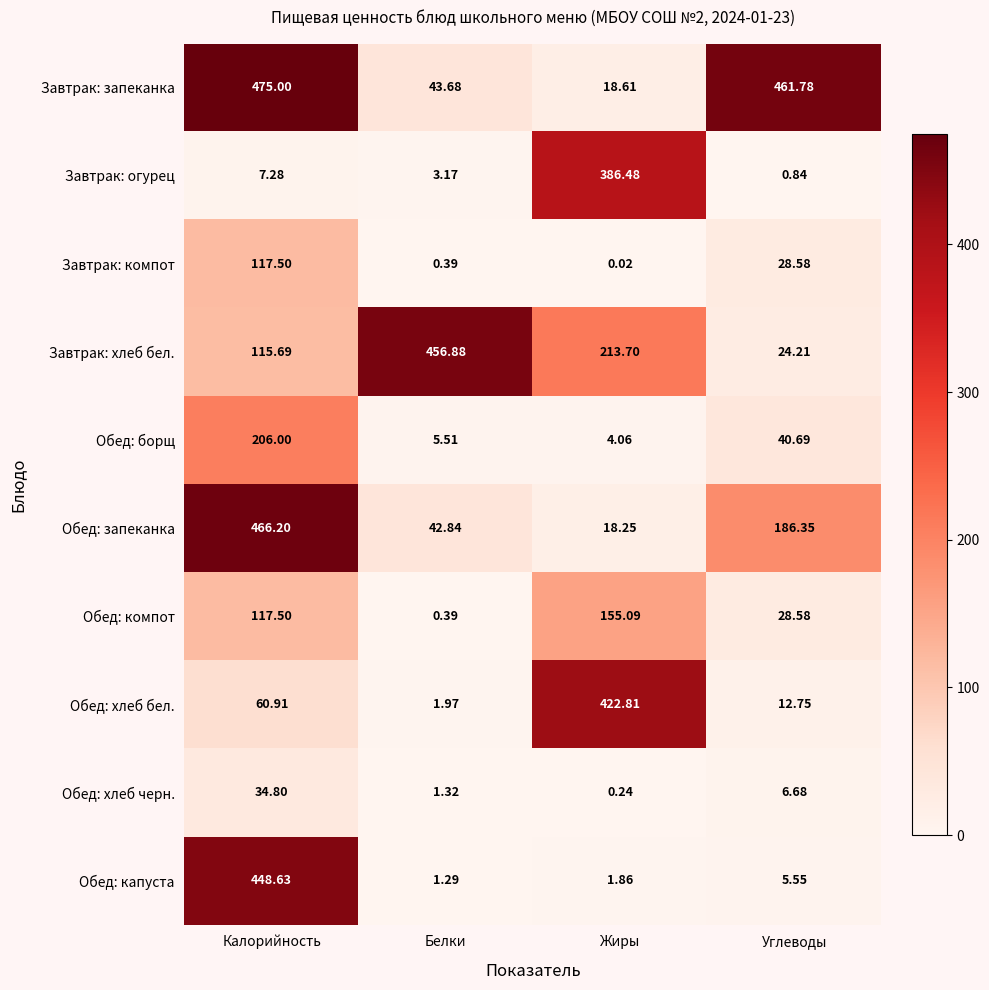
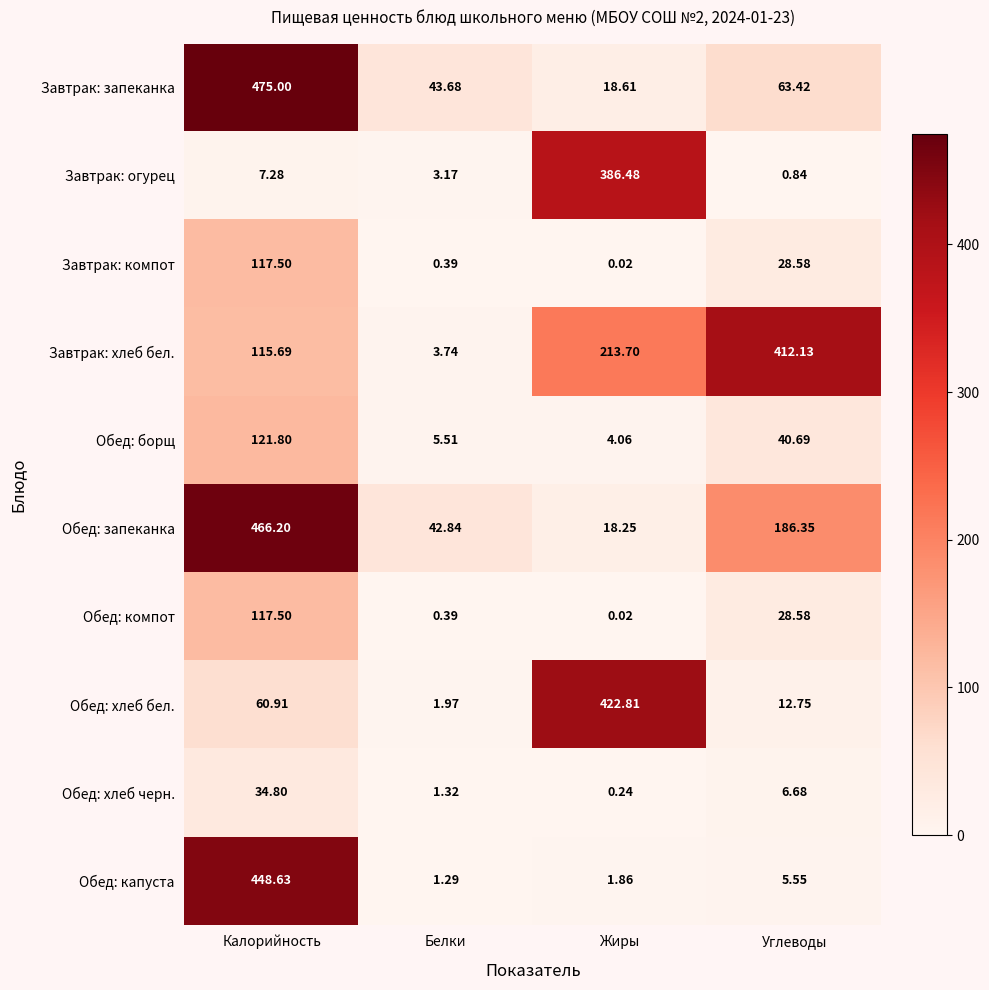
Завтрак: запеканка, Углеводы: 461.78 -> 63.42
Завтрак: хлеб бел., Белки: 456.88 -> 3.74
Завтрак: хлеб бел., Углеводы: 24.21 -> 412.13
Обед: борщ, Калорийность: 206.00 -> 121.80
Обед: компот, Жиры: 155.09 -> 0.02
